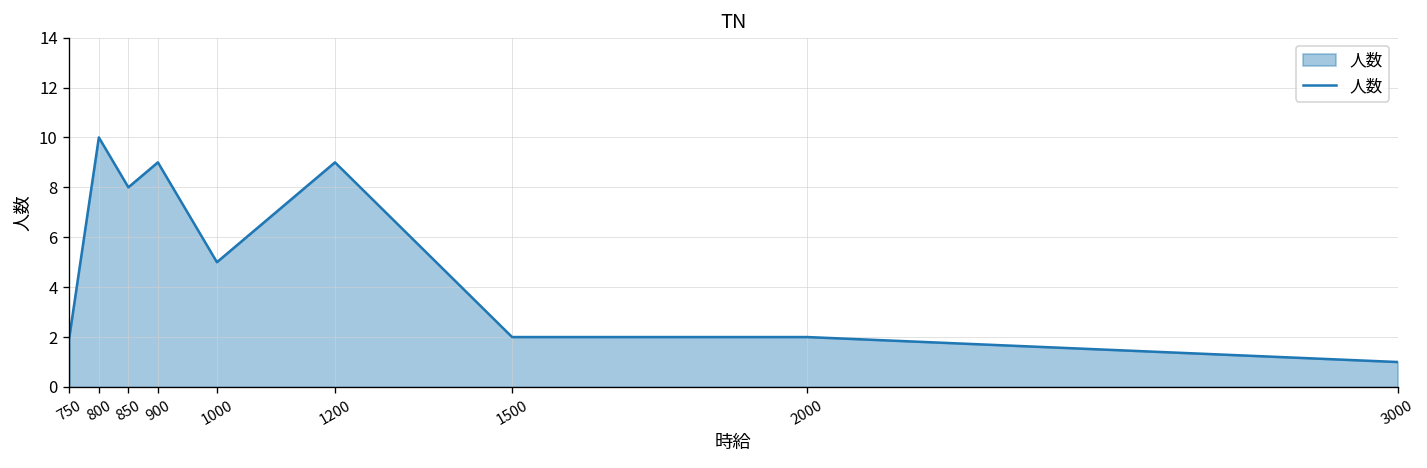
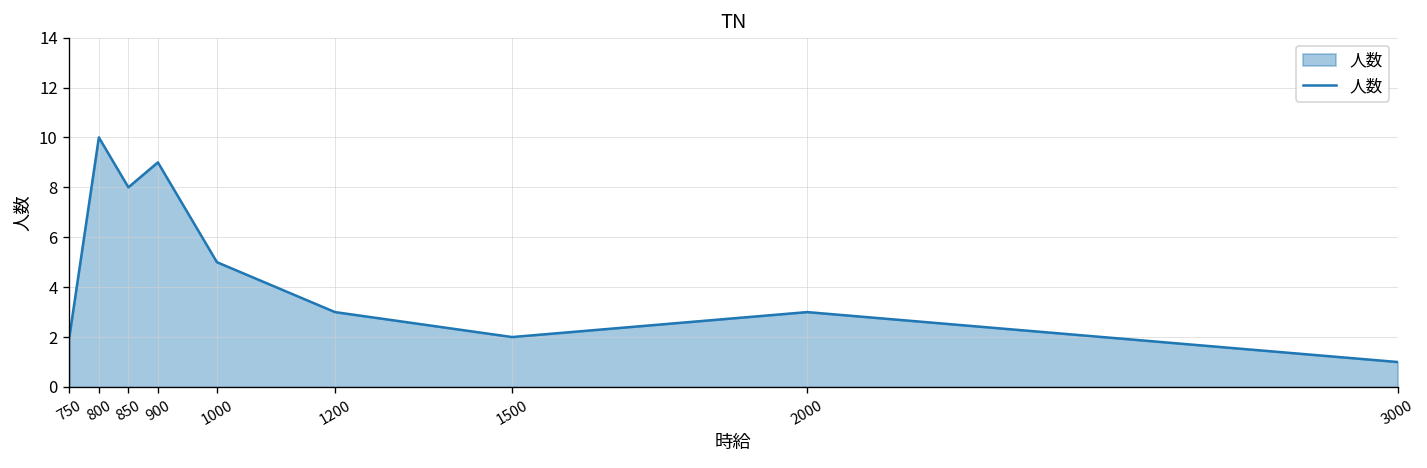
1200: 9 -> 3
2000: 2 -> 3
